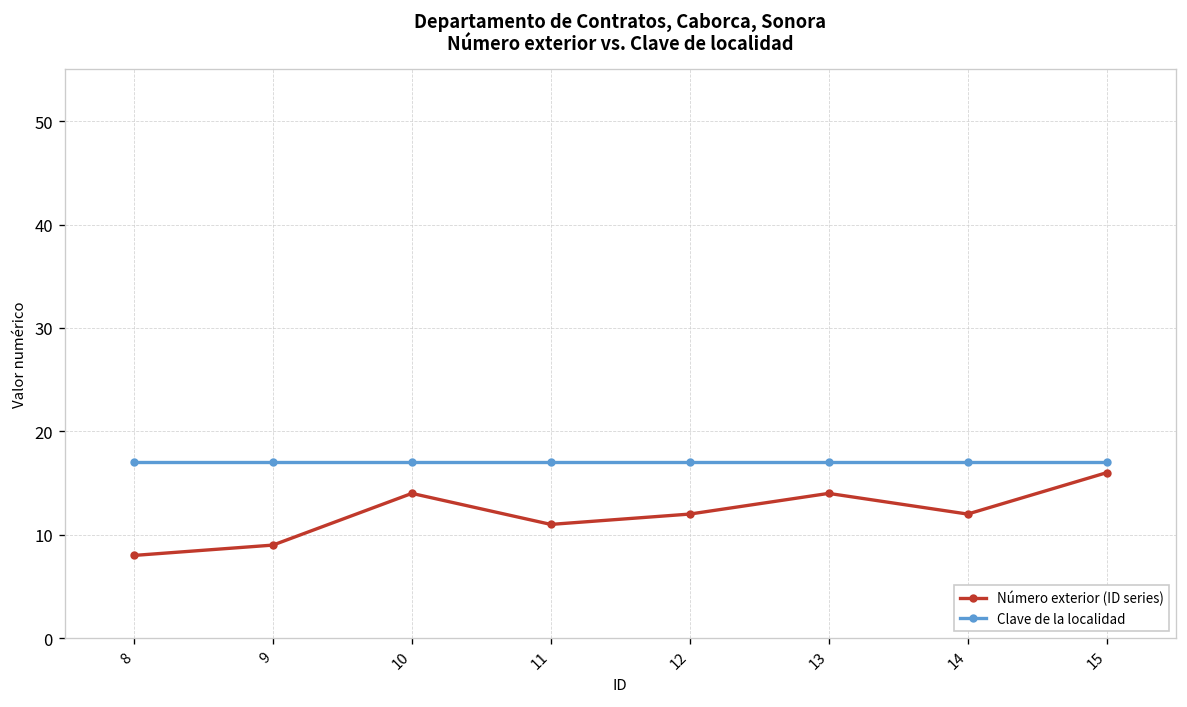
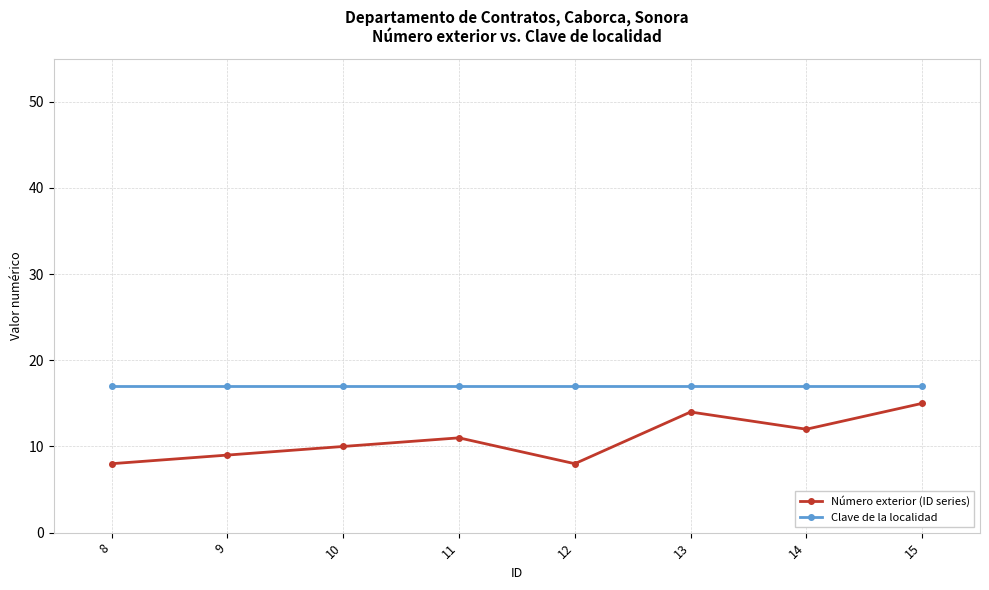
Número exterior (ID series), 10: 14 -> 10
Número exterior (ID series), 12: 12 -> 8
Número exterior (ID series), 15: 16 -> 15
